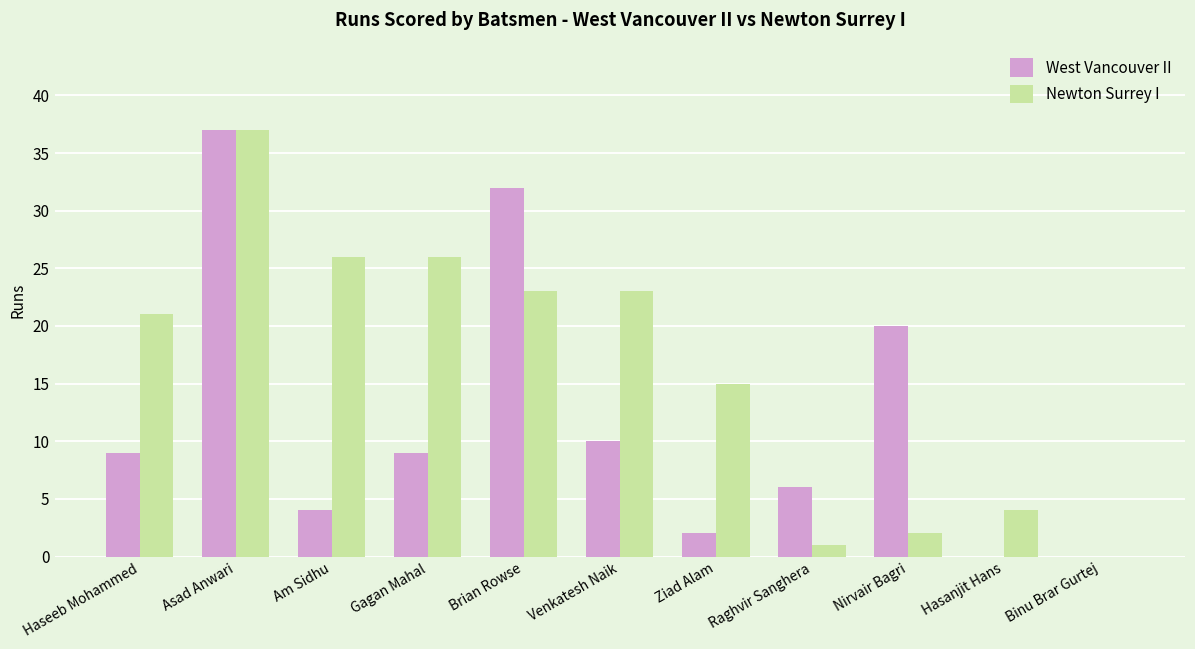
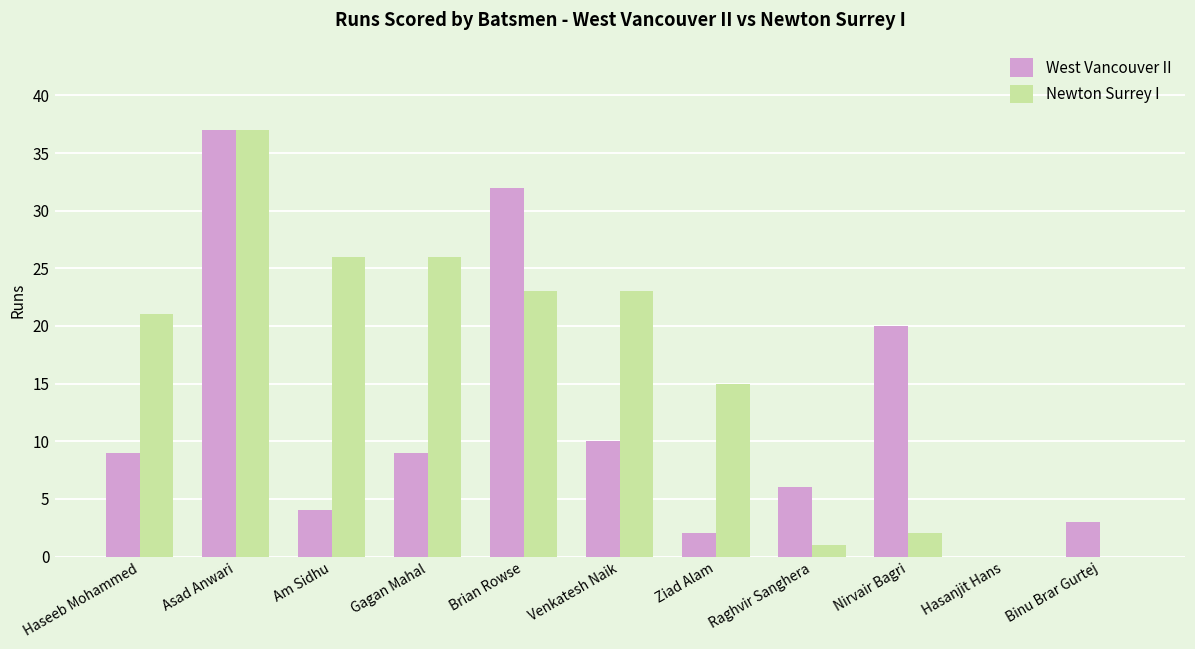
Newton Surrey I, Hasanjit Hans: 4 -> 0
West Vancouver II, Binu Brar Gurtej: 0 -> 3
